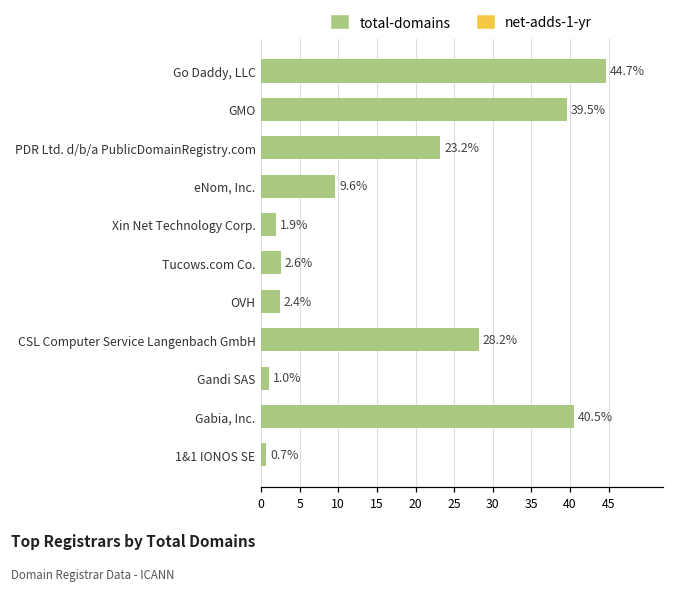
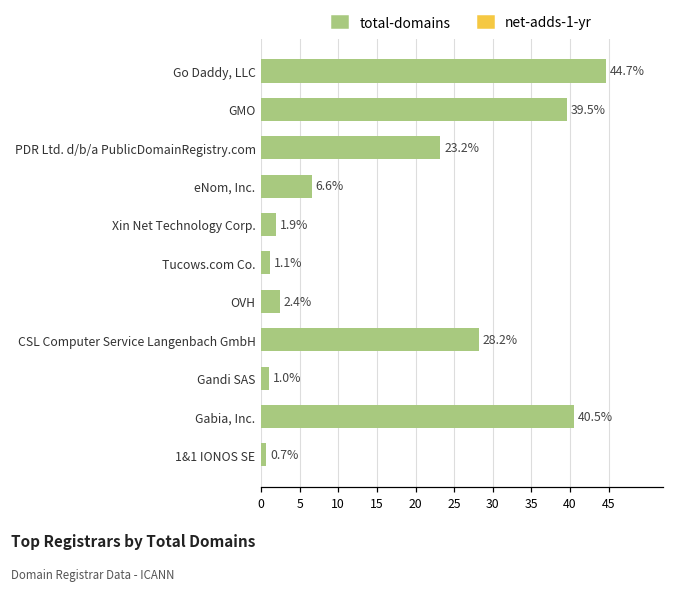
eNom, Inc.: 9.6% -> 6.6%
Tucows.com Co.: 2.6% -> 1.1%
